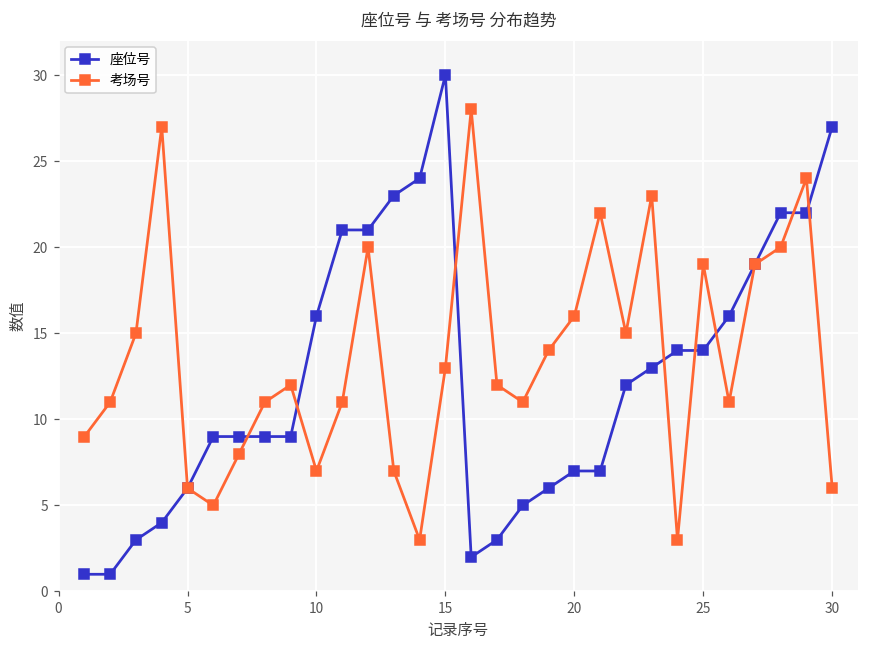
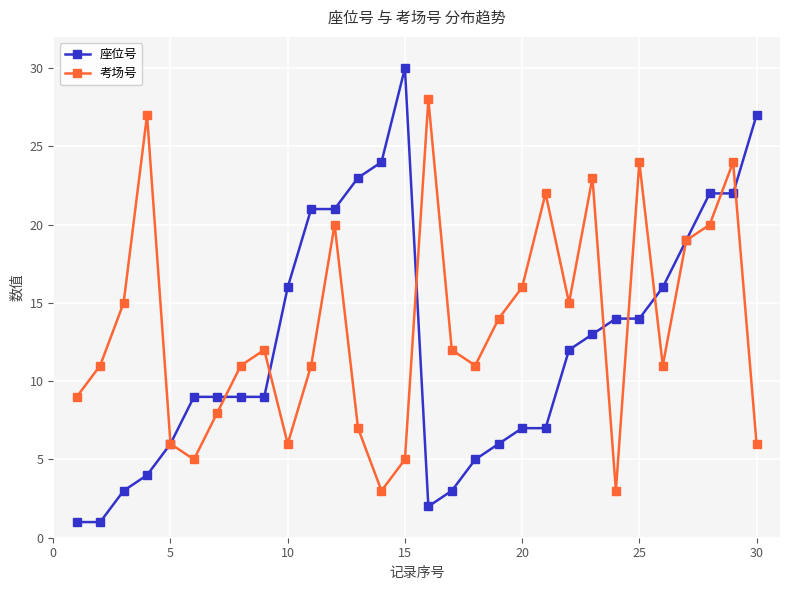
考场号, 10: 7 -> 6
考场号, 15: 13 -> 5
考场号, 25: 19 -> 24
